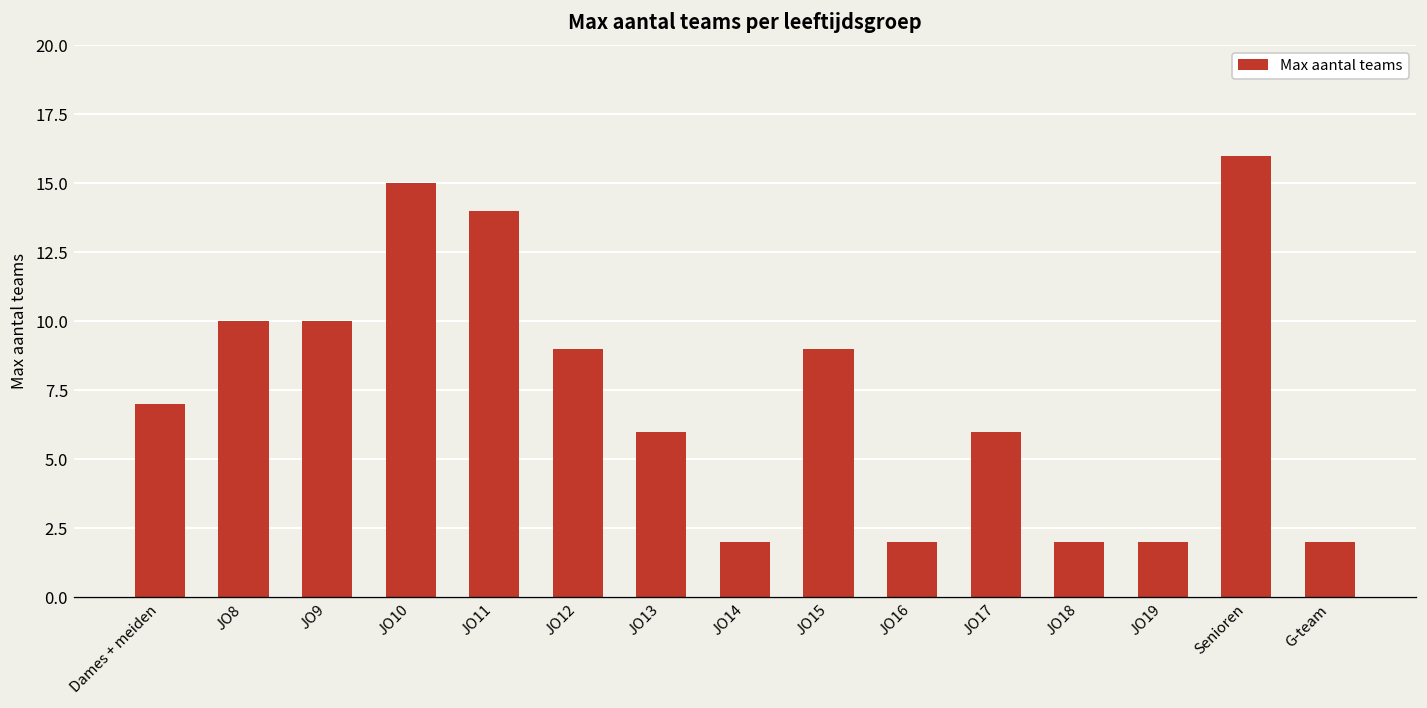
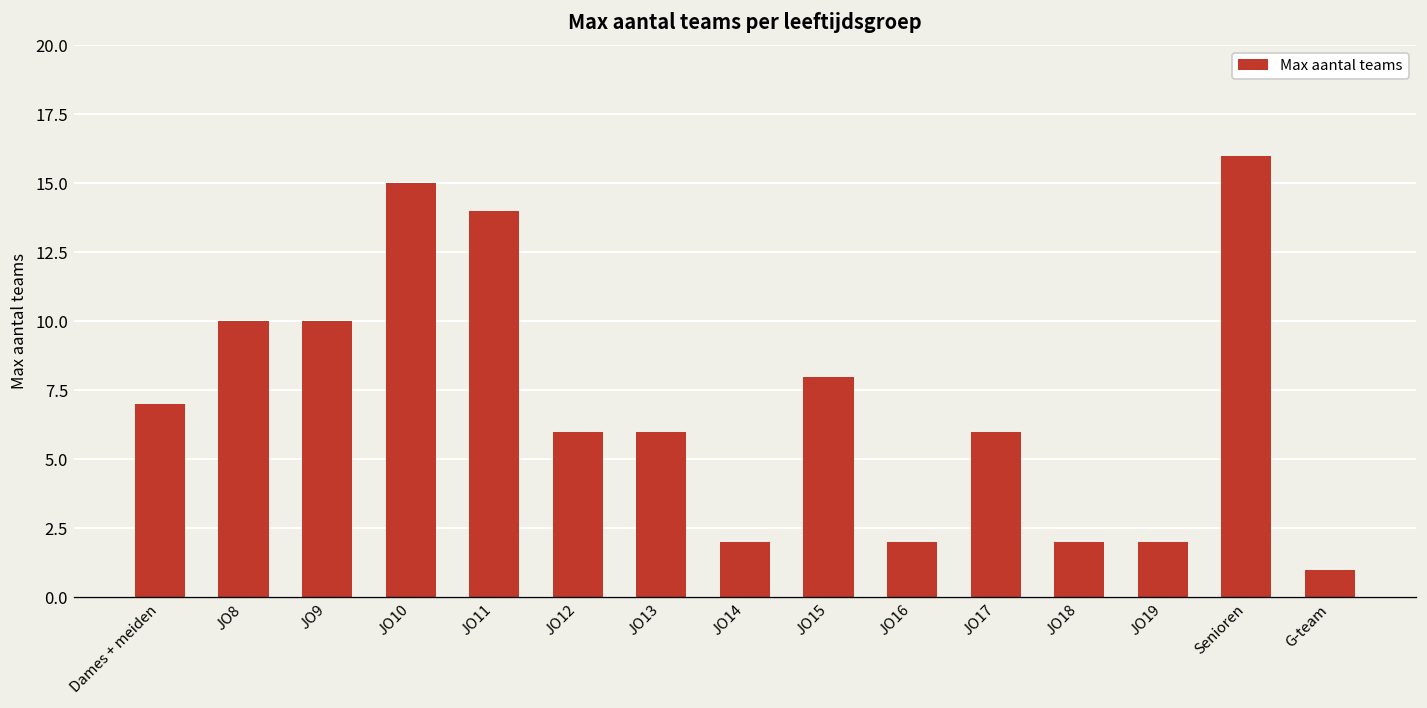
JO12: 9 -> 6
JO15: 9 -> 8
G-team: 2 -> 1
